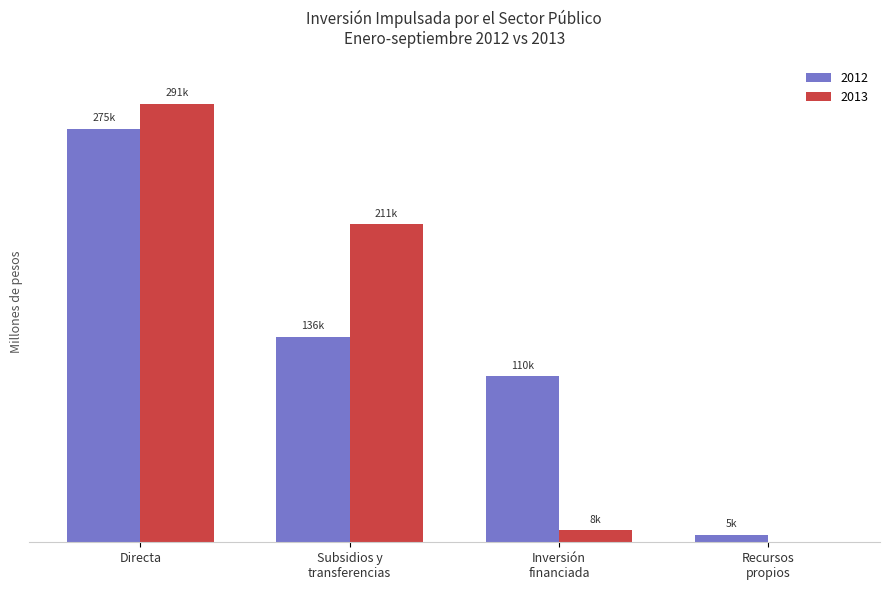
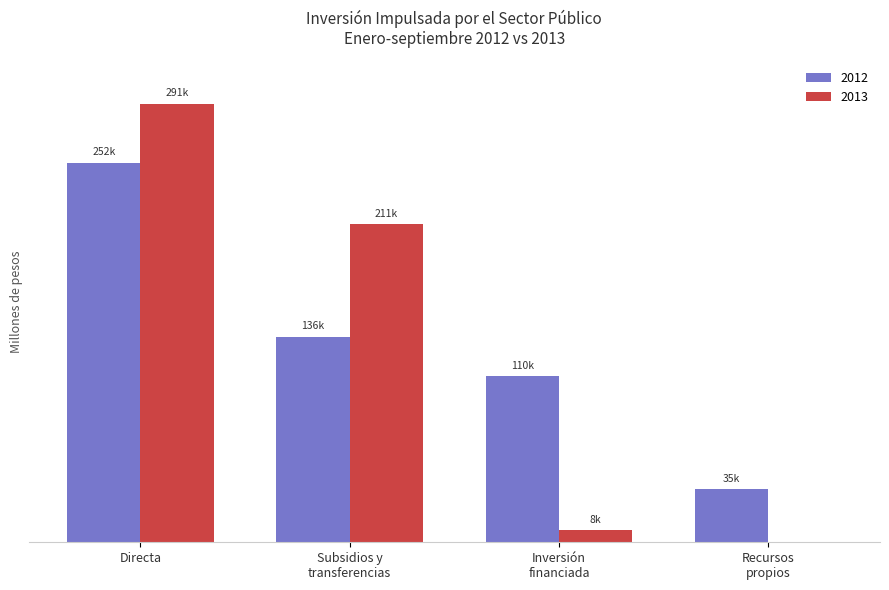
2012, Directa: 275k -> 252k
2012, Recursos propios: 5k -> 35k
